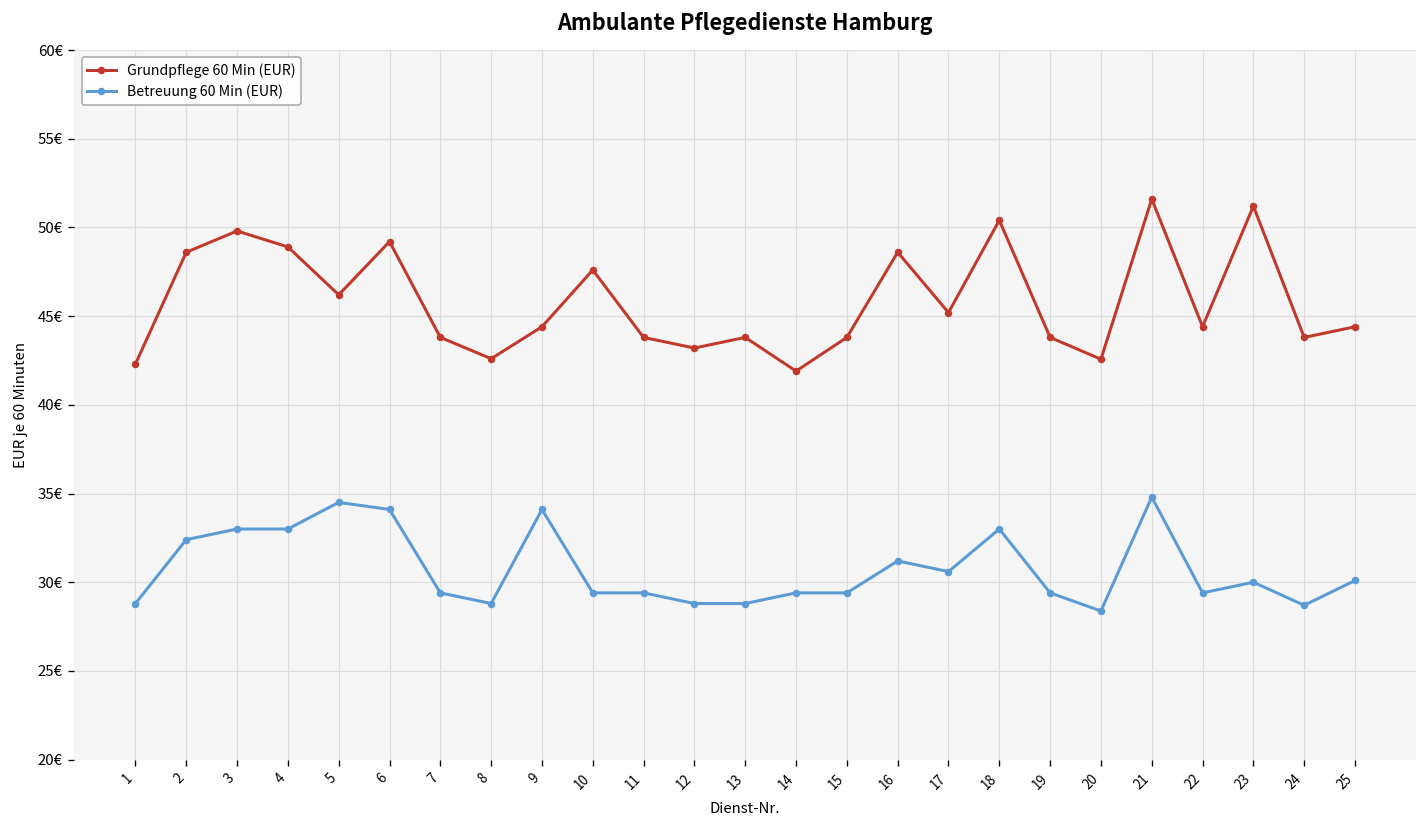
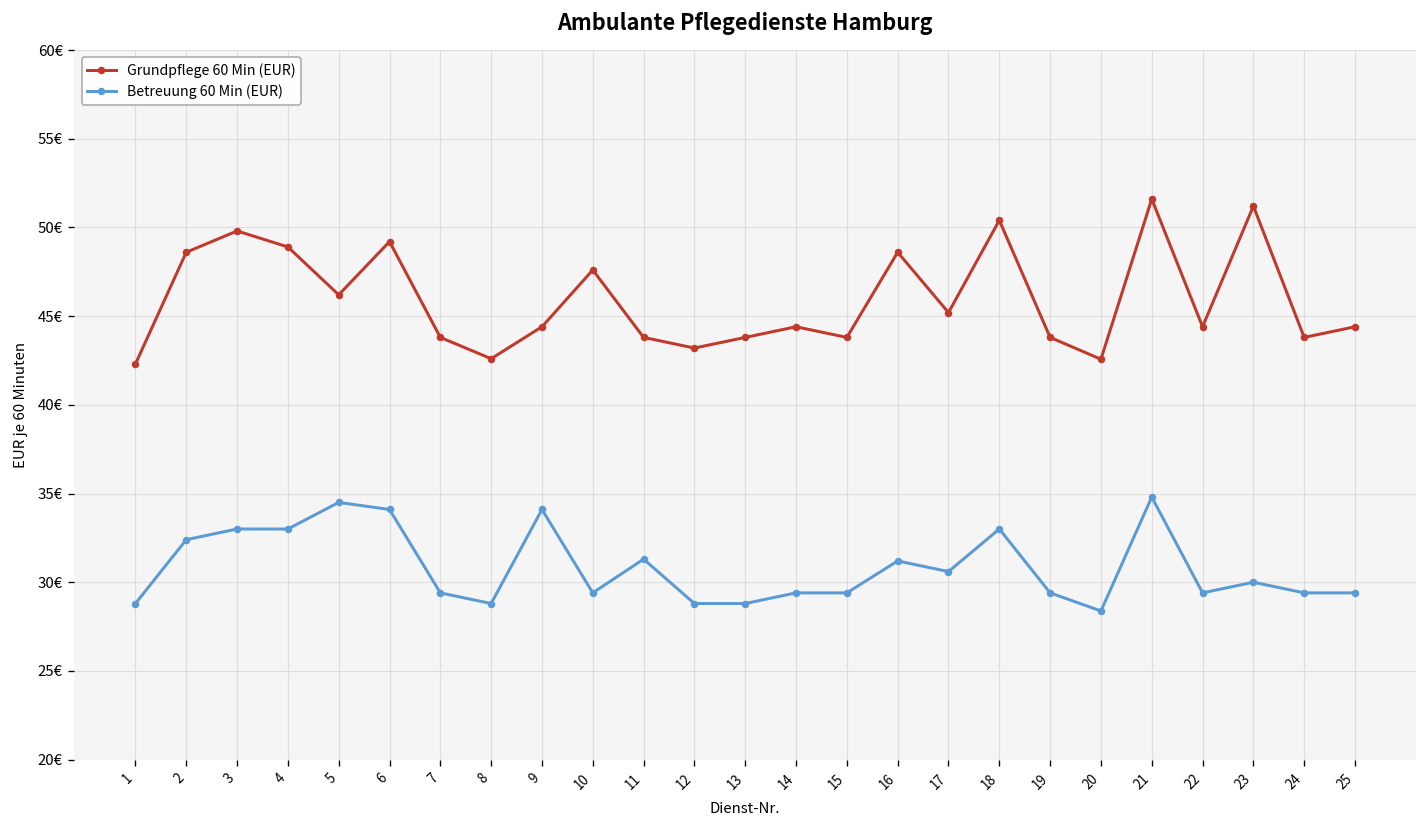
Betreuung 60 Min (EUR), 11: 29.4€ -> 31.3€
Grundpflege 60 Min (EUR), 14: 41.9€ -> 44.4€
Betreuung 60 Min (EUR), 24: 28.7€ -> 29.4€
Betreuung 60 Min (EUR), 25: 30.1€ -> 29.4€
